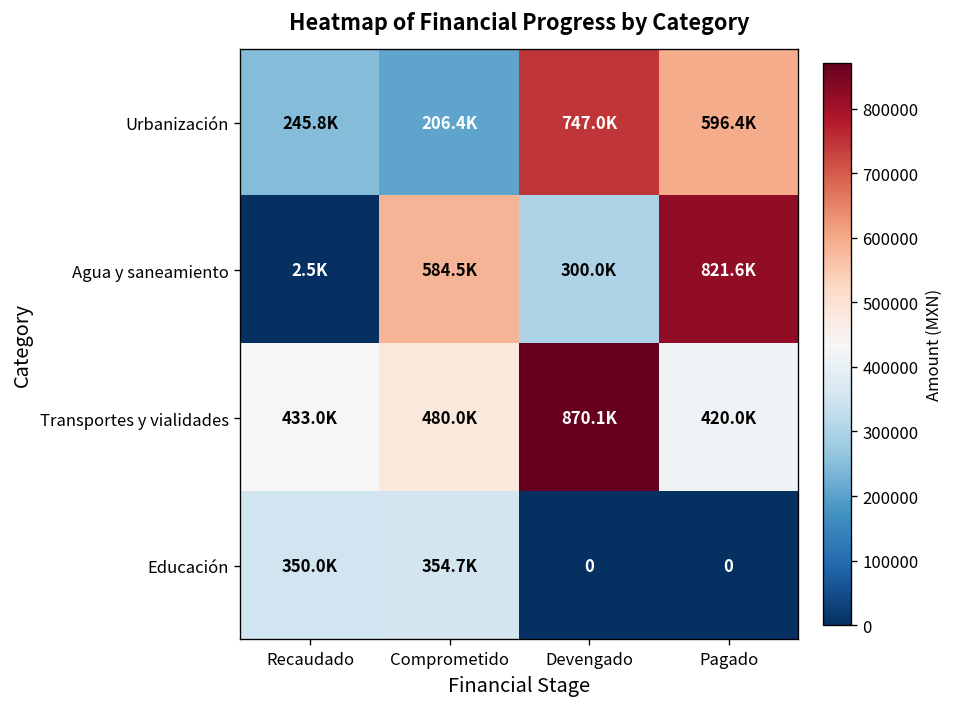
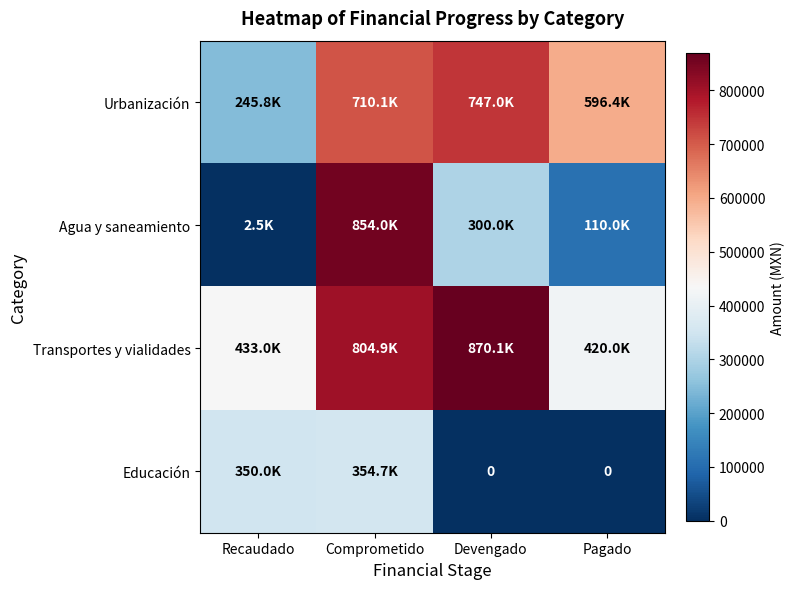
Urbanización, Comprometido: 206.4K -> 710.1K
Agua y saneamiento, Comprometido: 584.5K -> 854.0K
Agua y saneamiento, Pagado: 821.6K -> 110.0K
Transportes y vialidades, Comprometido: 480.0K -> 804.9K
